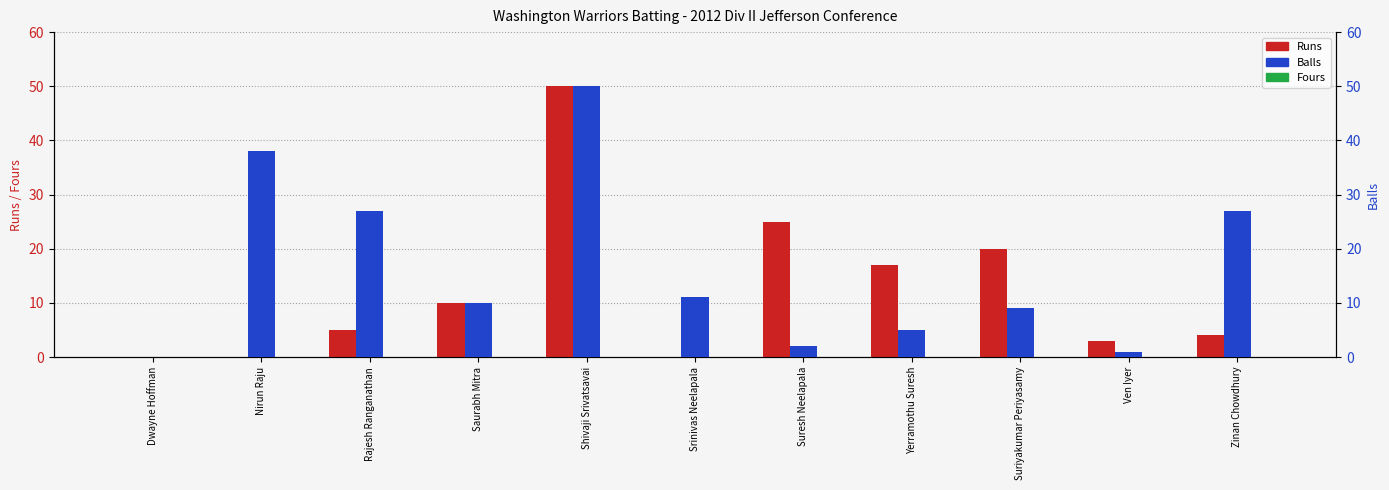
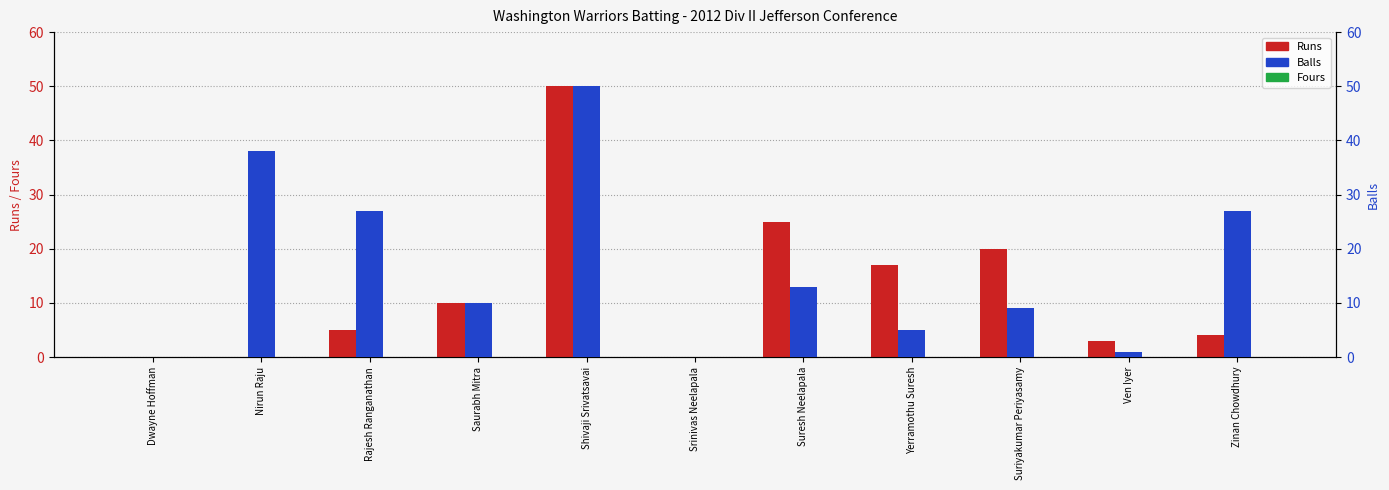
Balls, Srinivas Neelapala: 11 -> 0
Balls, Suresh Neelapala: 2 -> 13
